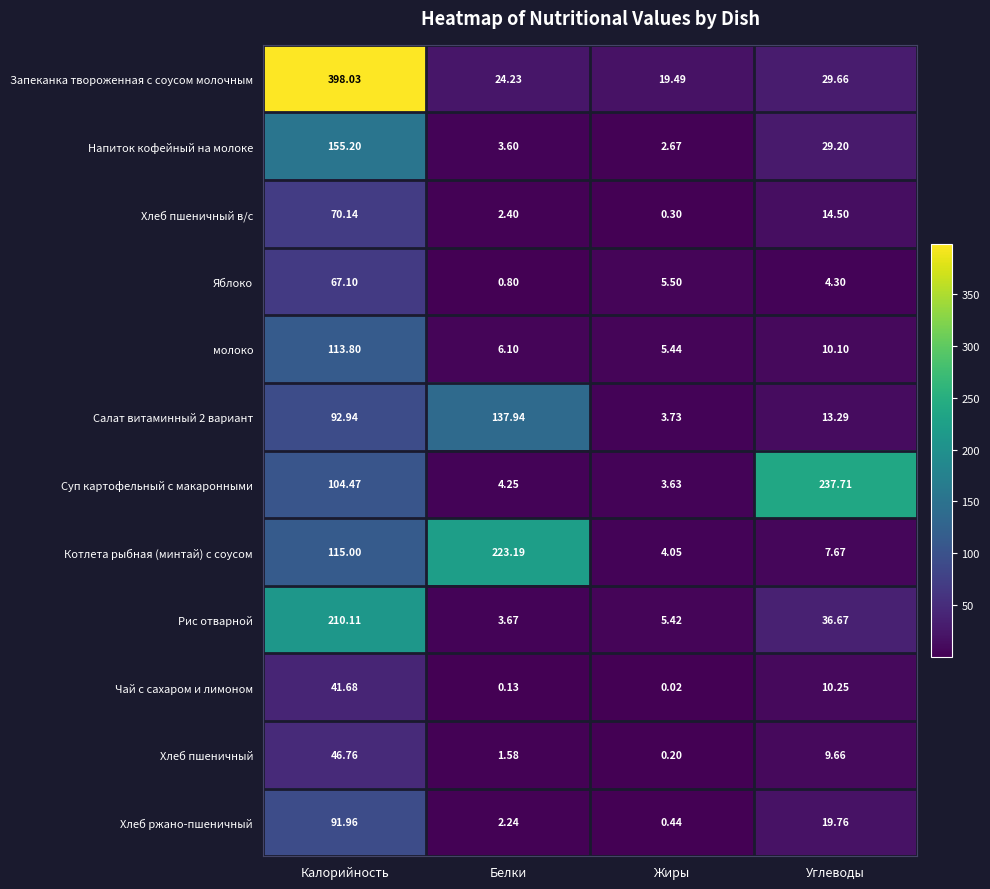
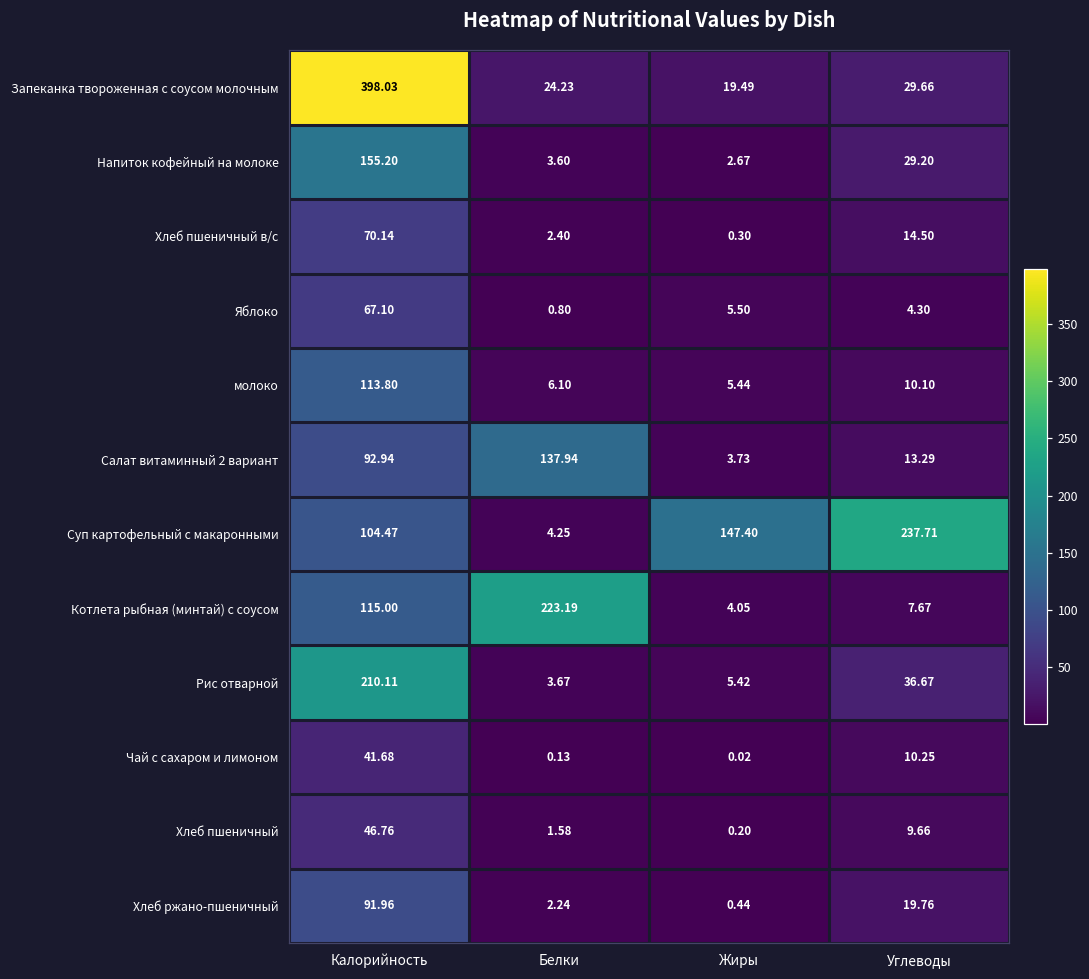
Суп картофельный с макаронными, Жиры: 3.63 -> 147.40
